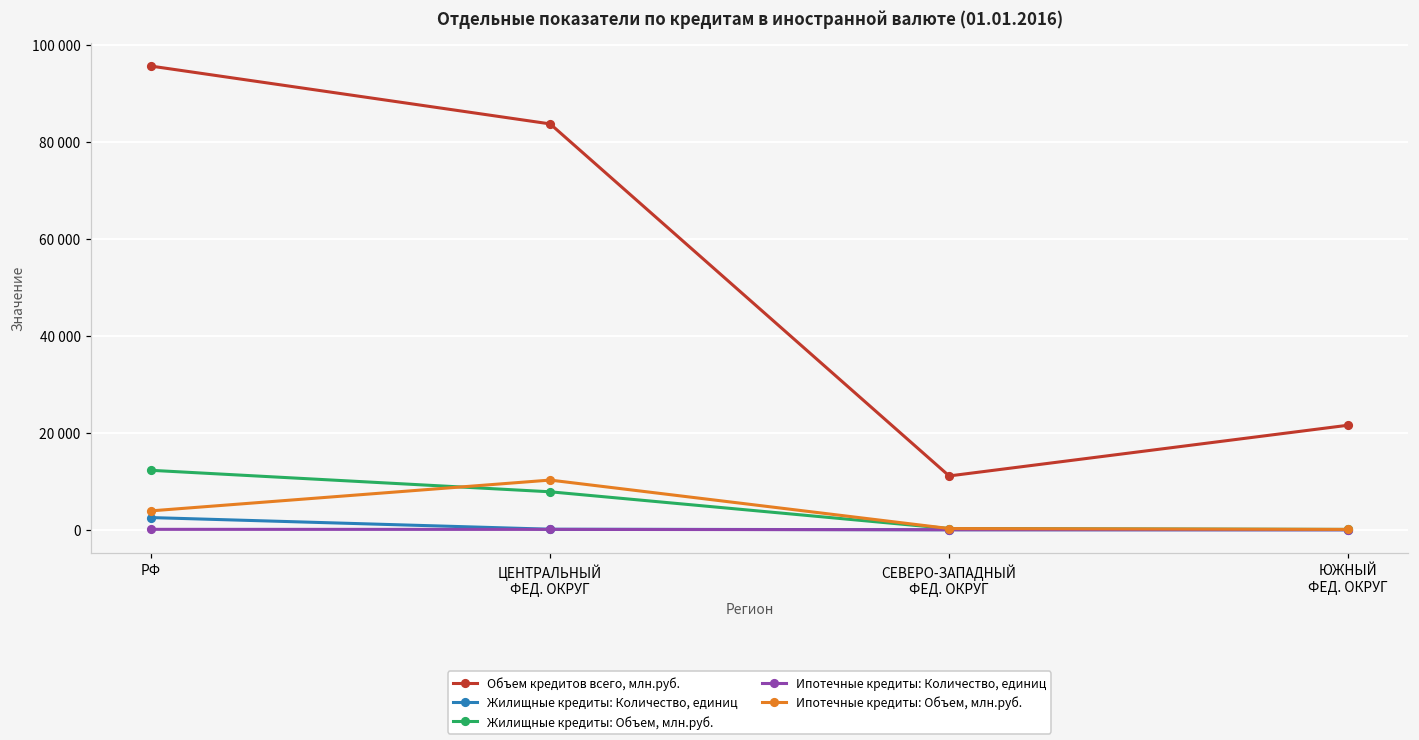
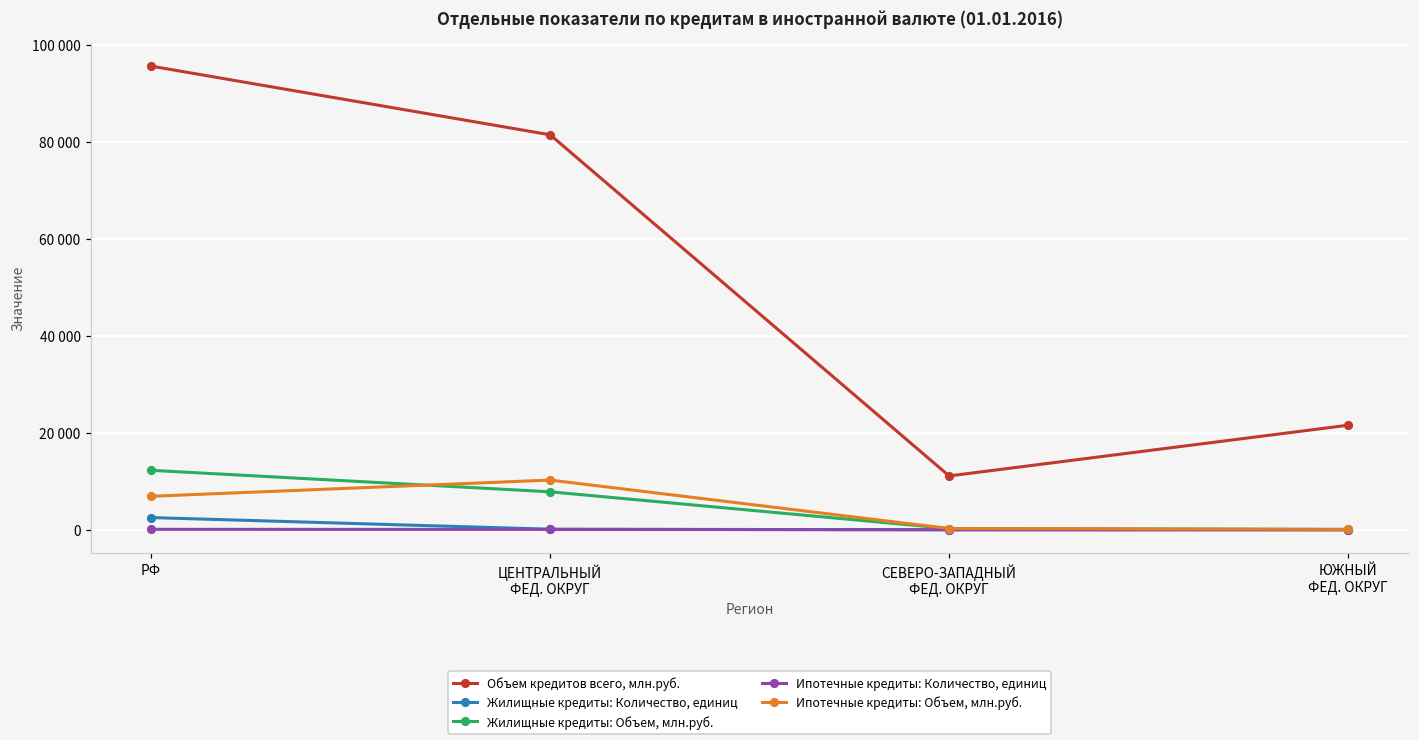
Ипотечные кредиты: Объем, млн.руб., РФ: 4000 -> 7000
Объем кредитов всего, млн.руб., ЦЕНТРАЛЬНЫЙ ФЕД. ОКРУГ: 84000 -> 81000
